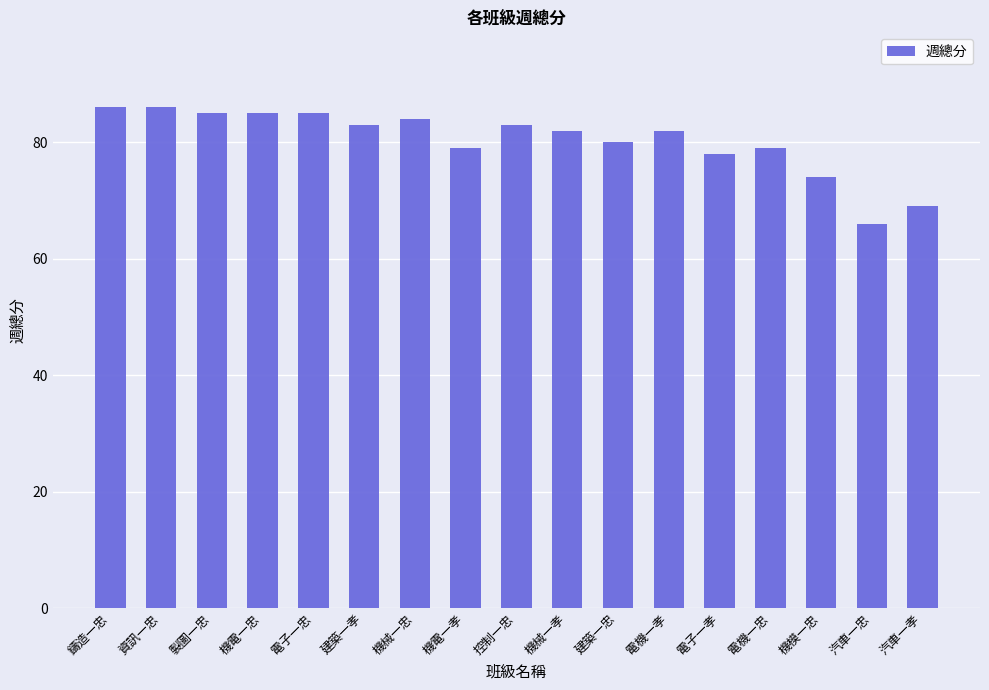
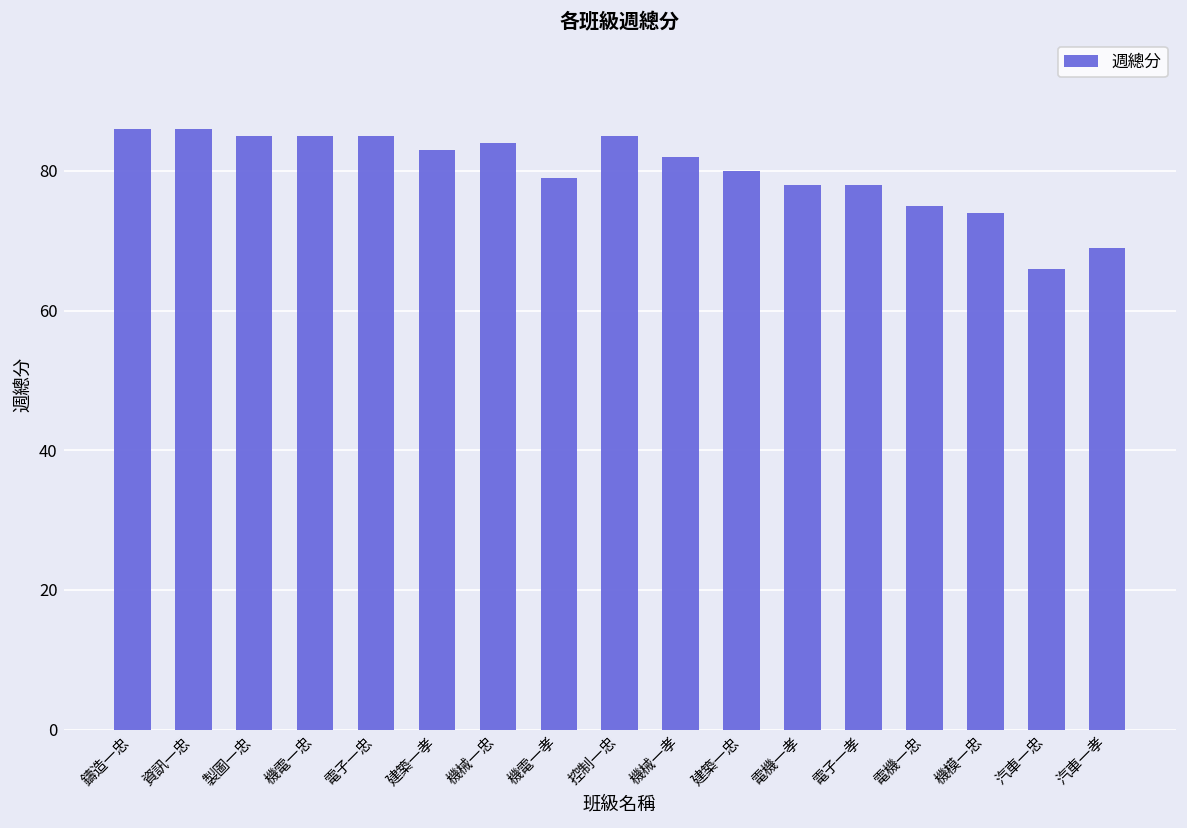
控制一忠: 83 -> 85
電機一孝: 82 -> 78
電機一忠: 79 -> 75
